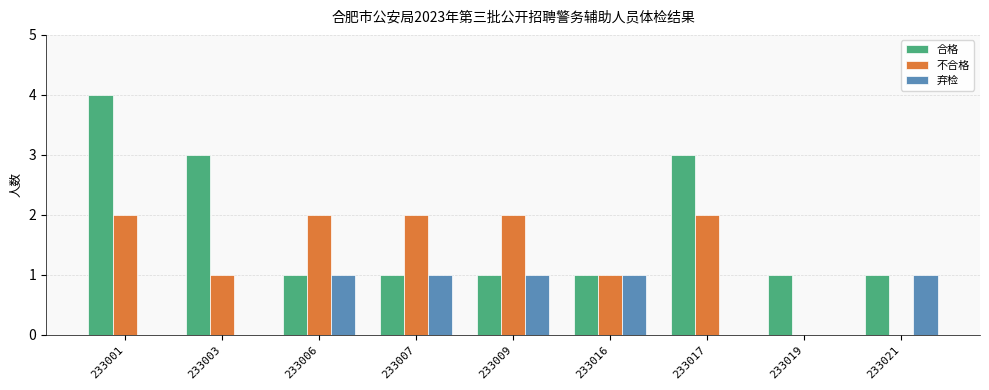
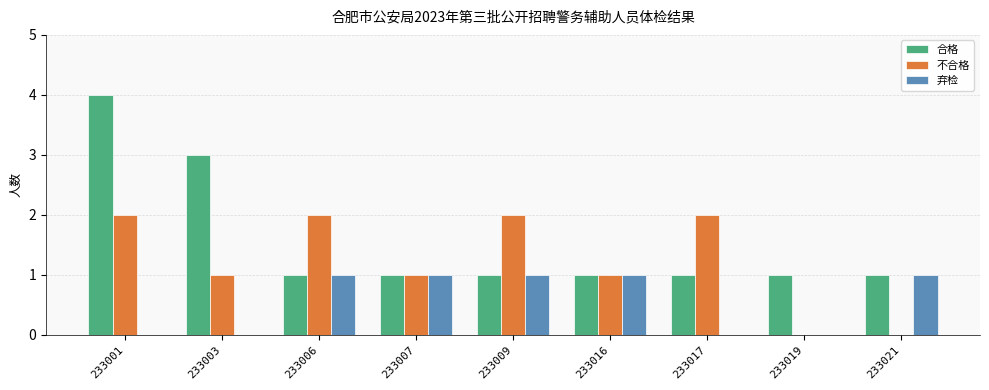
不合格, 233007: 2 -> 1
合格, 233017: 3 -> 1
